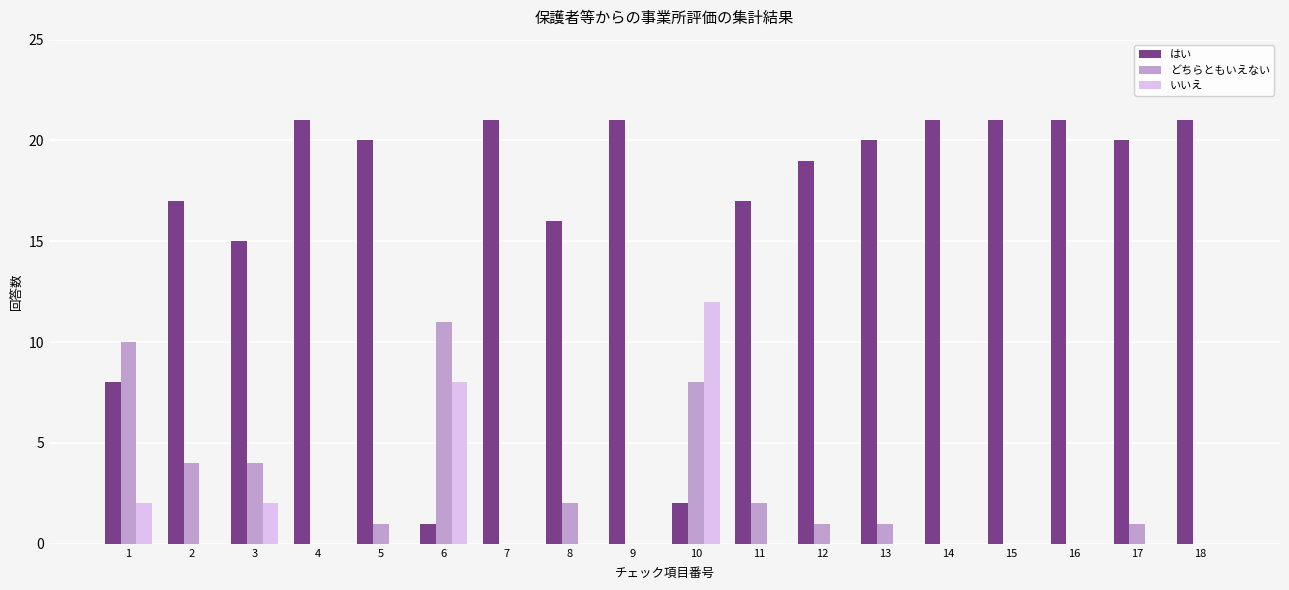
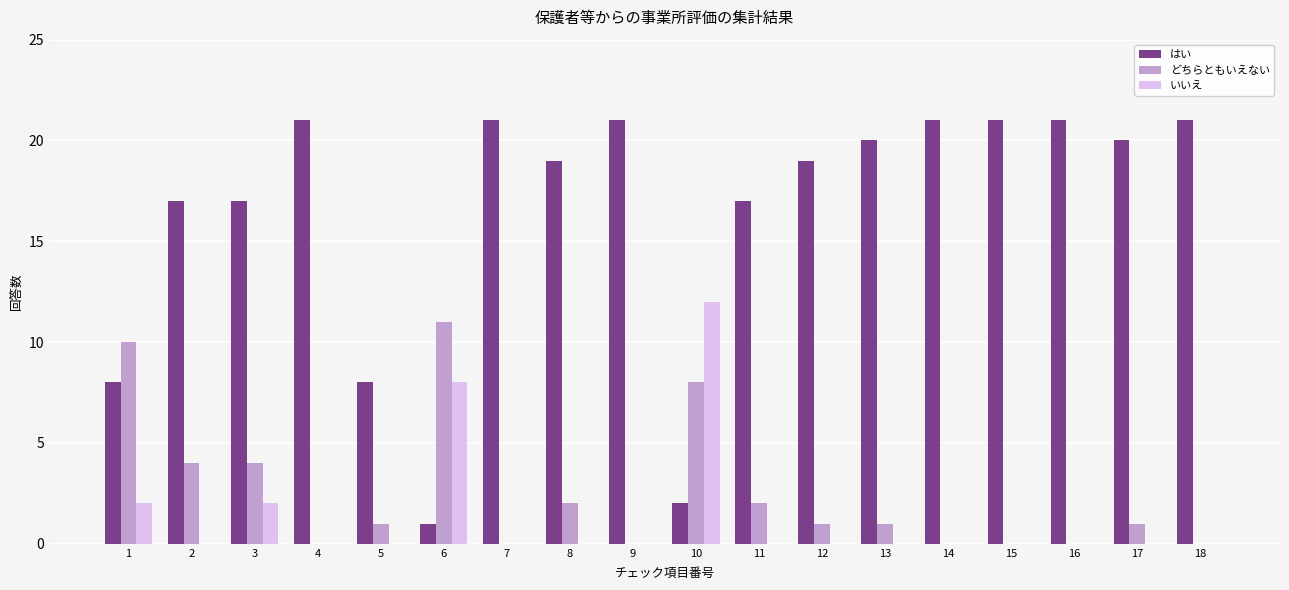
はい, 3: 15 -> 17
はい, 5: 20 -> 8
はい, 8: 16 -> 19
